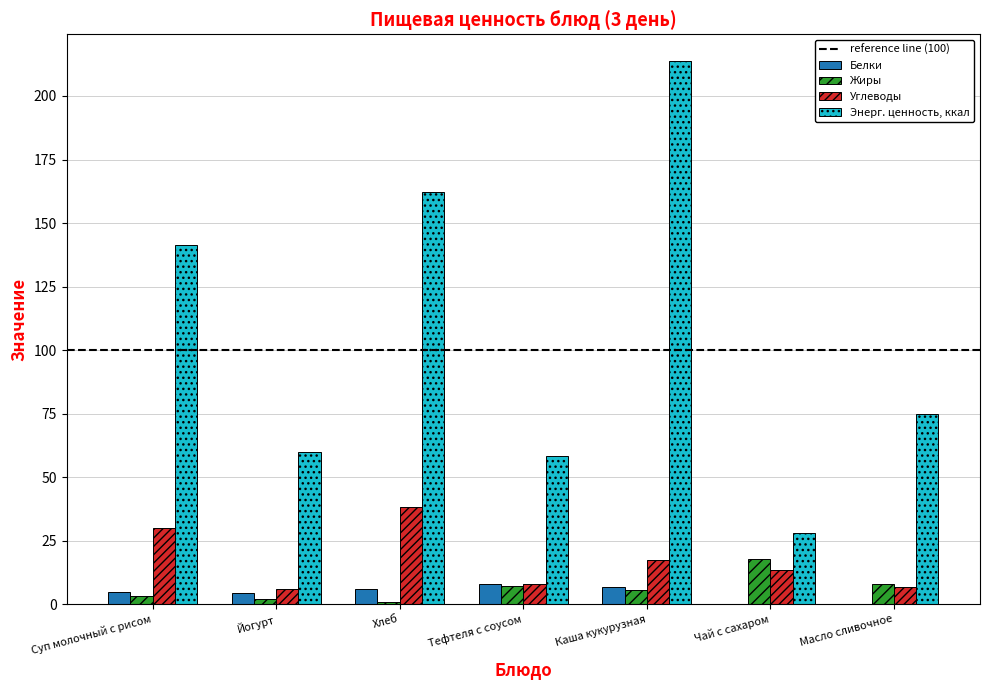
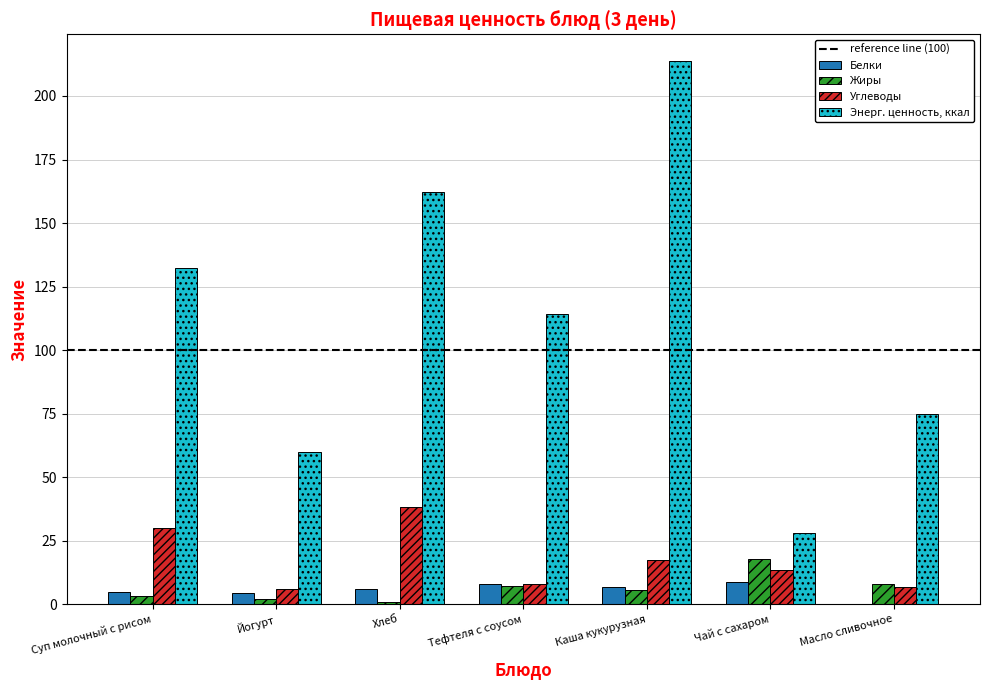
Энерг. ценность, ккал, Суп молочный с рисом: 141 -> 132
Энерг. ценность, ккал, Тефтеля с соусом: 58 -> 114
Белки, Чай с сахаром: 0 -> 9
